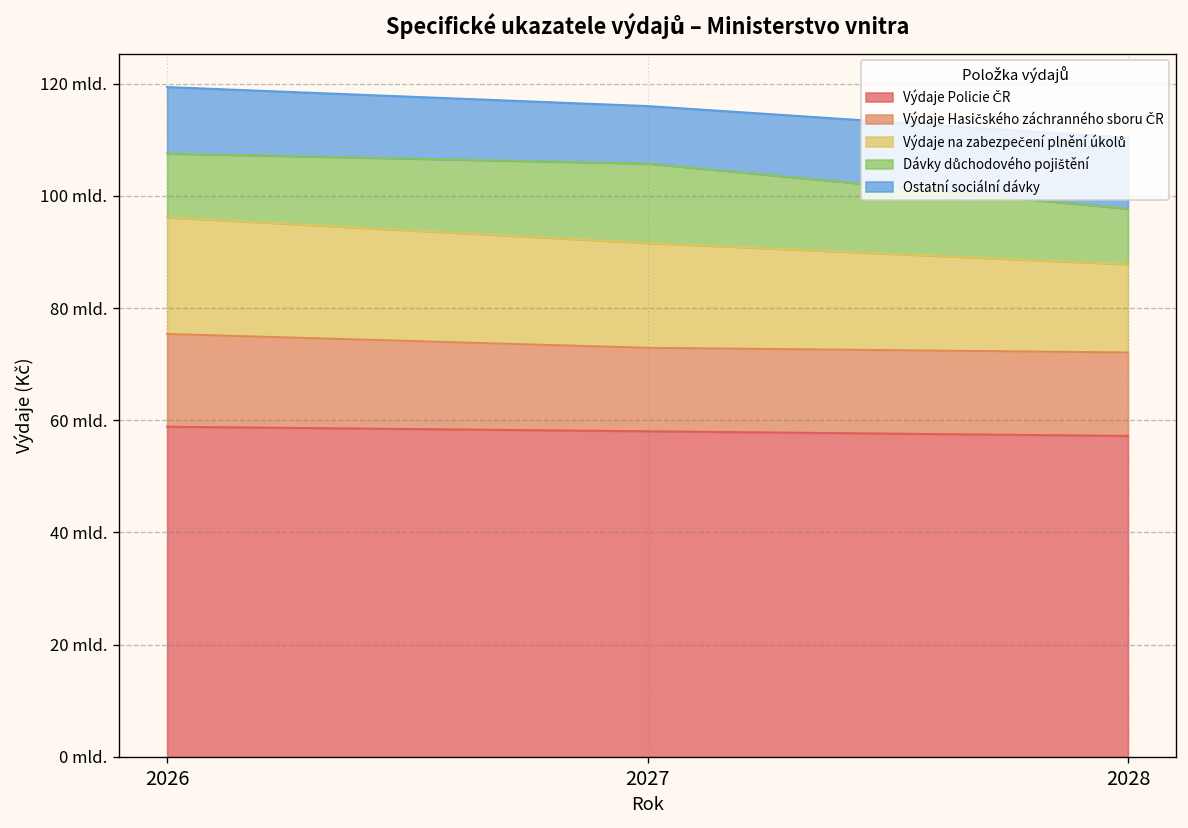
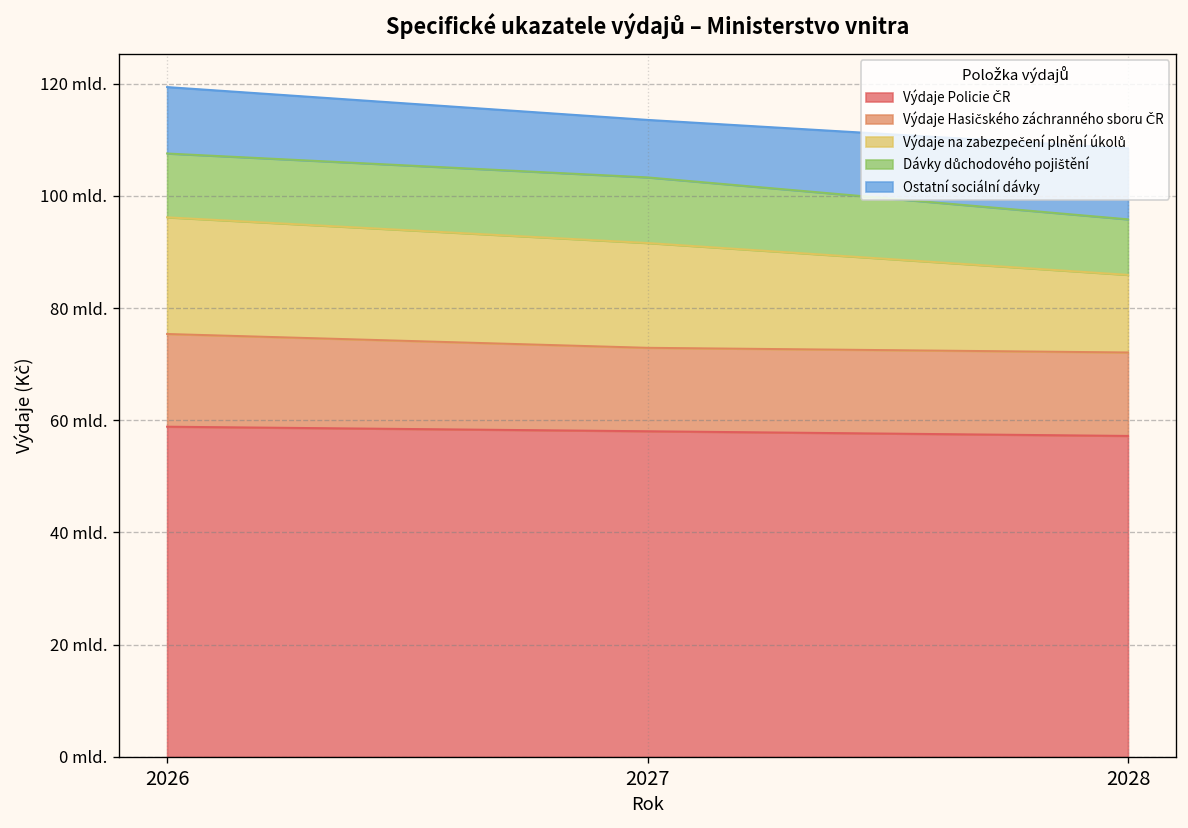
Dávky důchodového pojištění, 2027: 14 mld. -> 12 mld.
Výdaje na zabezpečení plnění úkolů, 2028: 16 mld. -> 14 mld.
